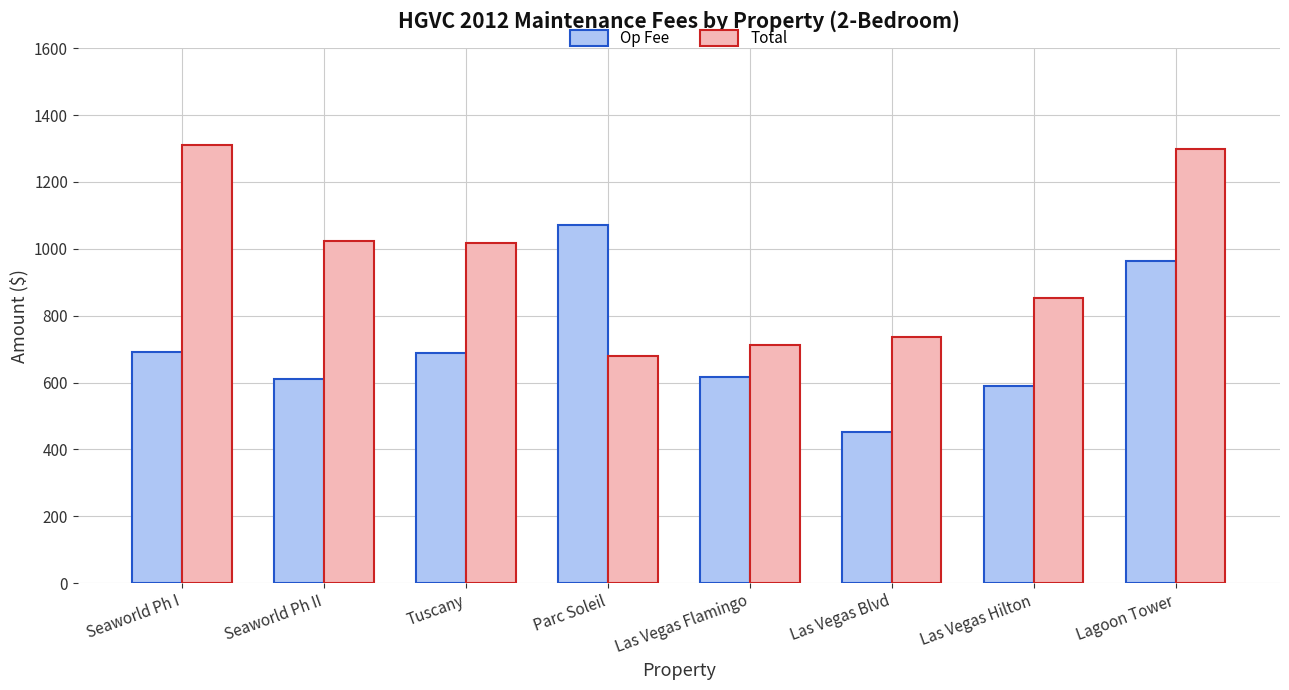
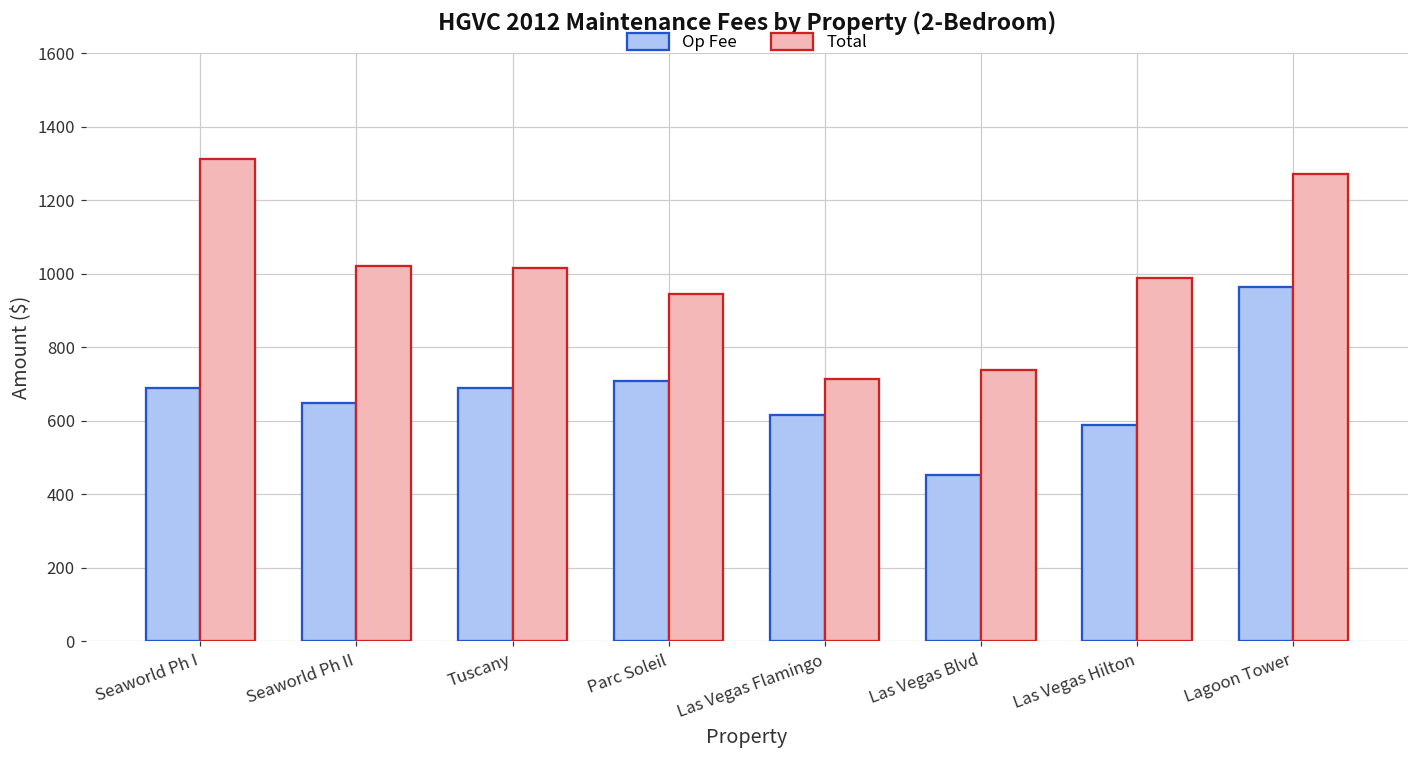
Op Fee, Seaworld Ph II: 610 -> 650
Op Fee, Parc Soleil: 1070 -> 710
Total, Parc Soleil: 680 -> 950
Total, Las Vegas Hilton: 850 -> 990
Total, Lagoon Tower: 1300 -> 1270
